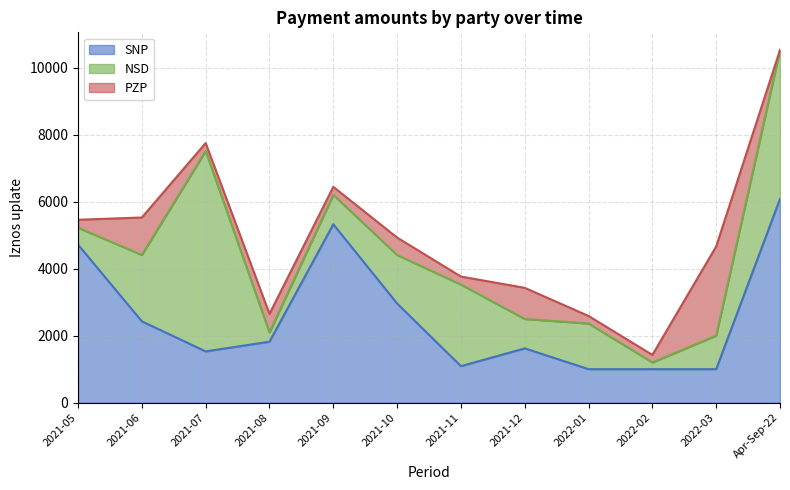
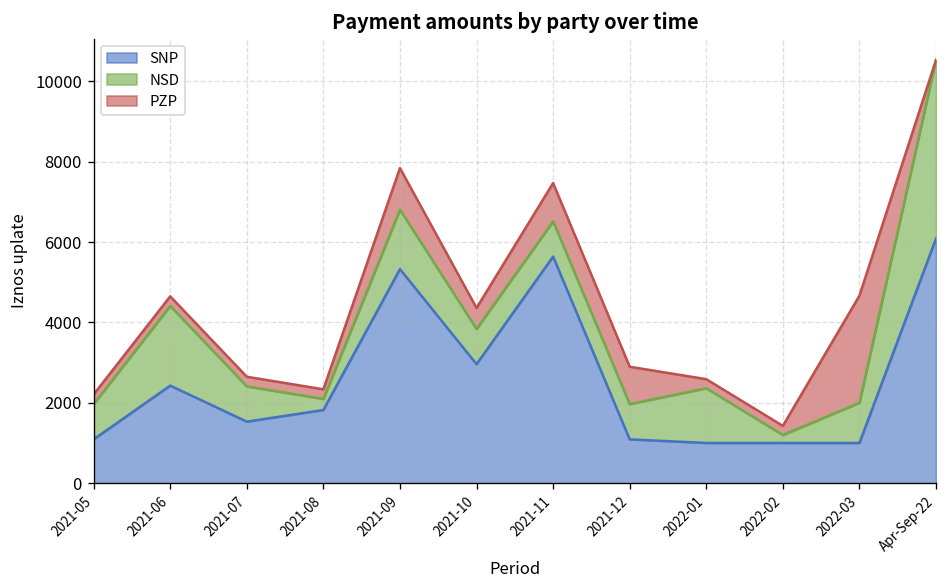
SNP, 2021-05: 4700 -> 1100
NSD, 2021-05: 500 -> 900
PZP, 2021-06: 1100 -> 200
NSD, 2021-07: 6000 -> 900
PZP, 2021-08: 600 -> 200
NSD, 2021-09: 900 -> 1500
PZP, 2021-09: 200 -> 1000
NSD, 2021-10: 1400 -> 900
SNP, 2021-11: 1100 -> 5600
NSD, 2021-11: 2400 -> 900
PZP, 2021-11: 200 -> 1000
SNP, 2021-12: 1600 -> 1100
